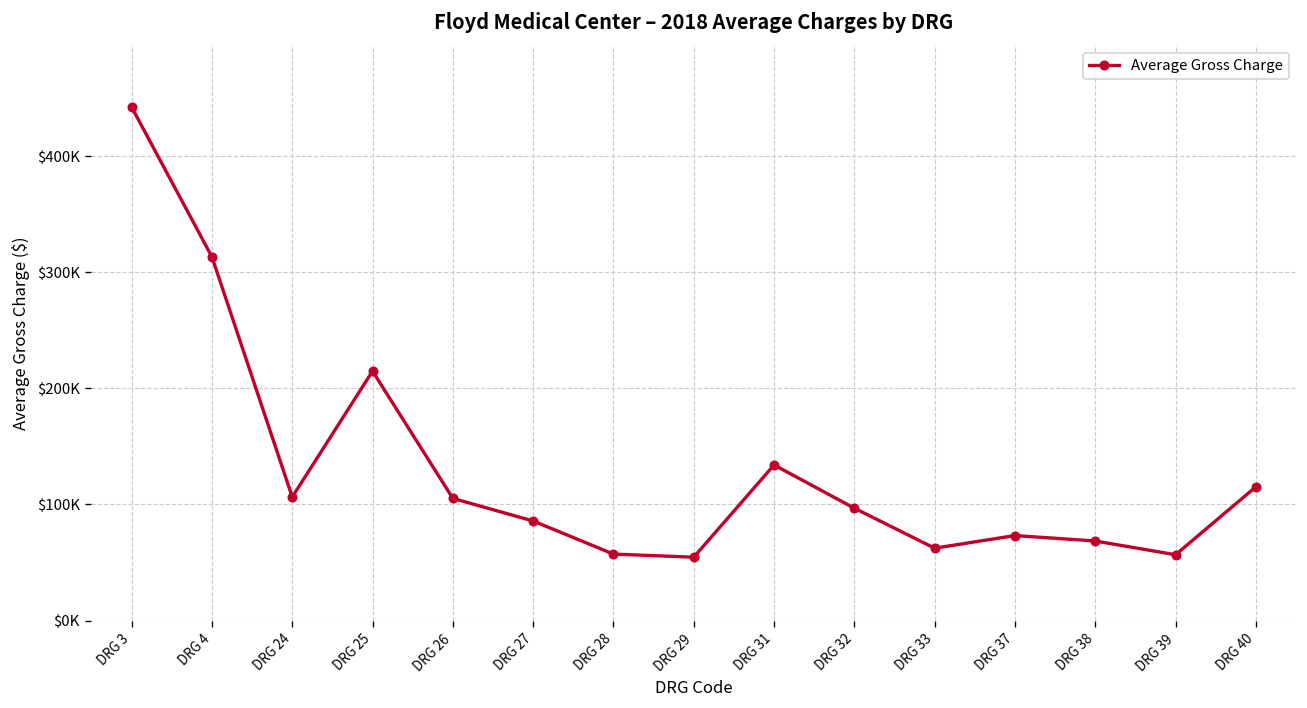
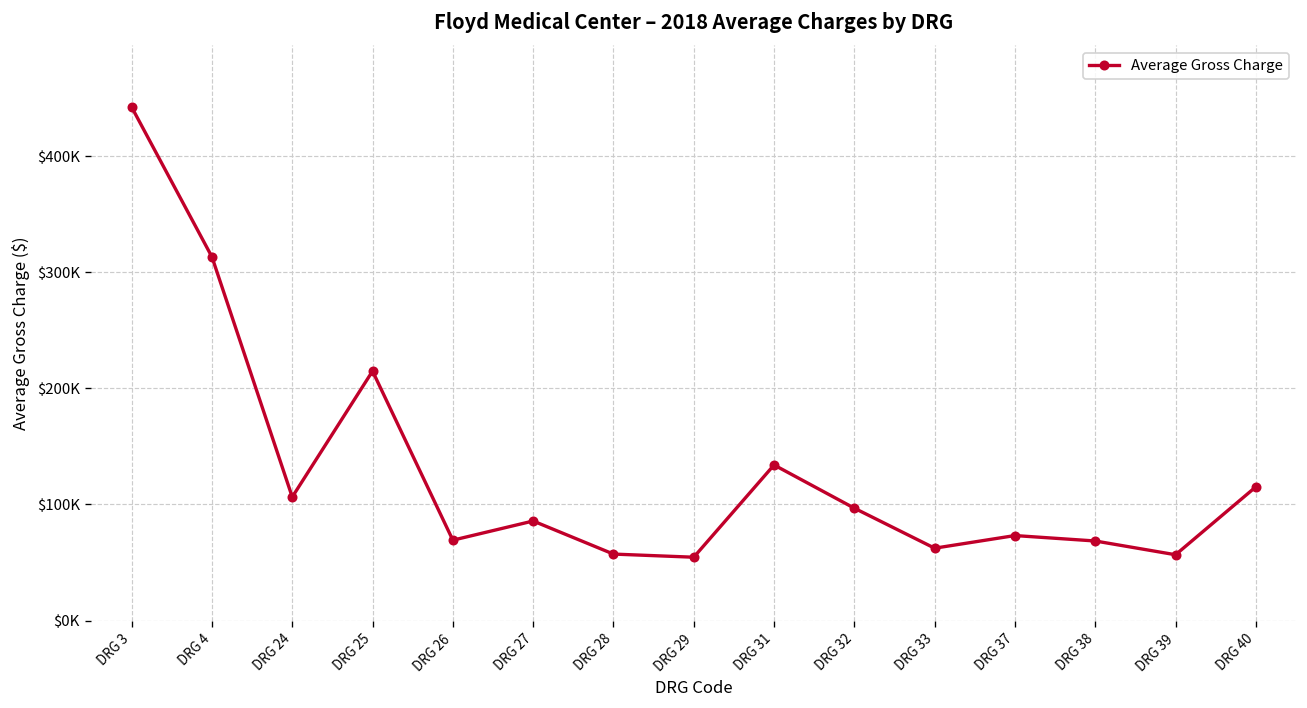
DRG 26: $110000 -> $70000
